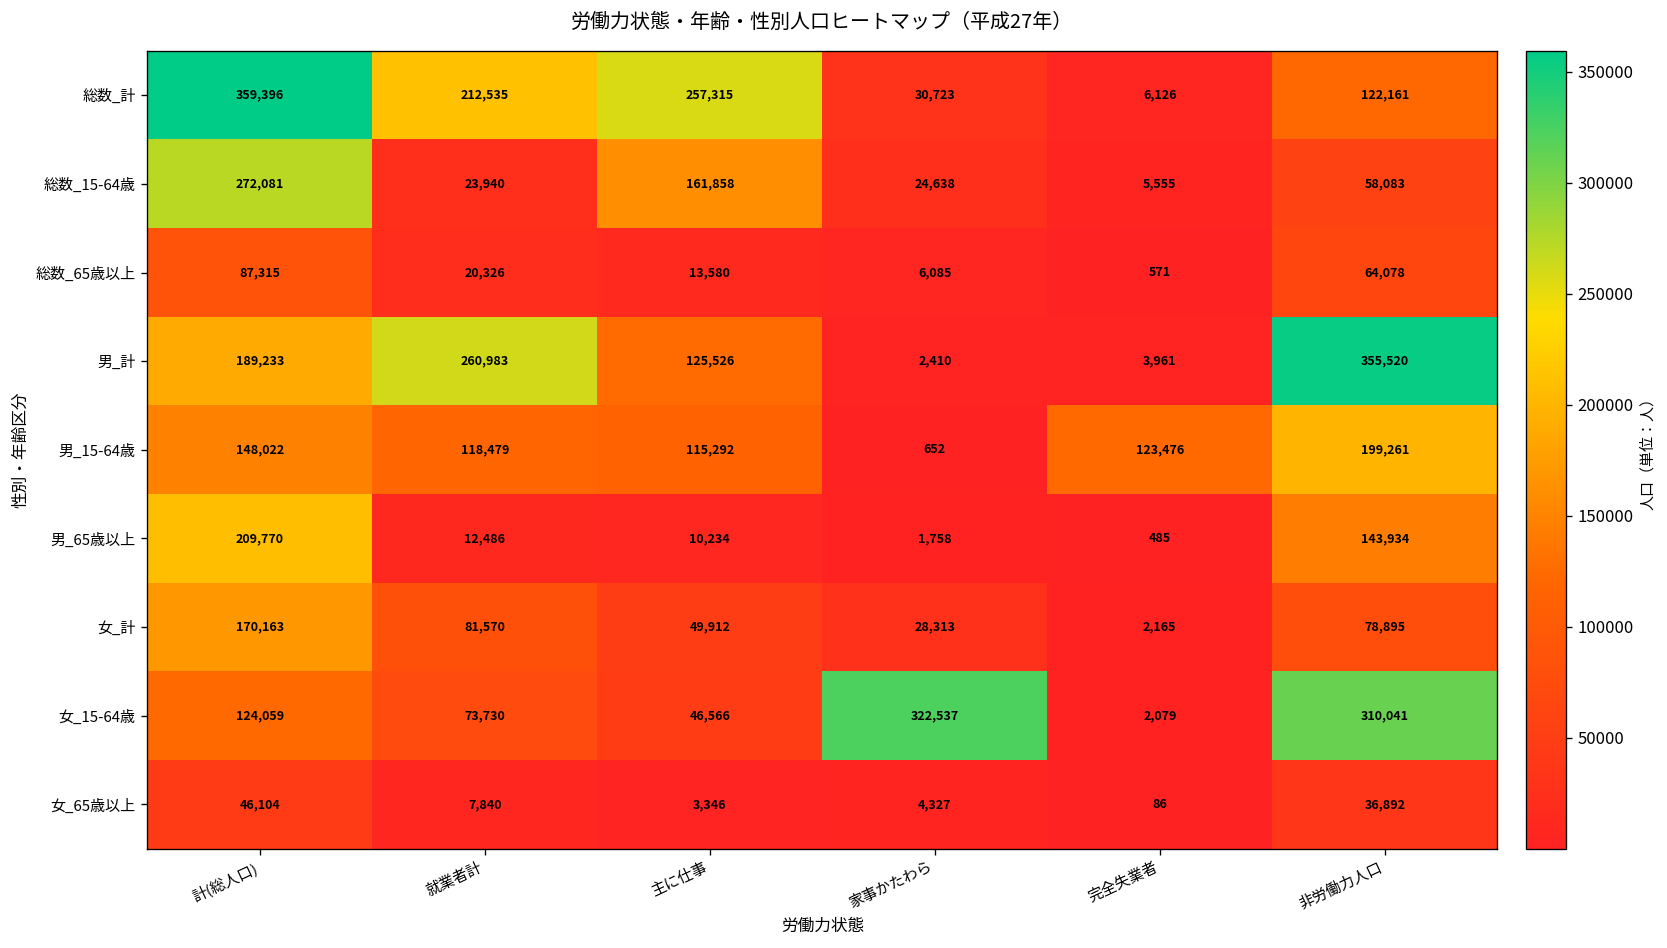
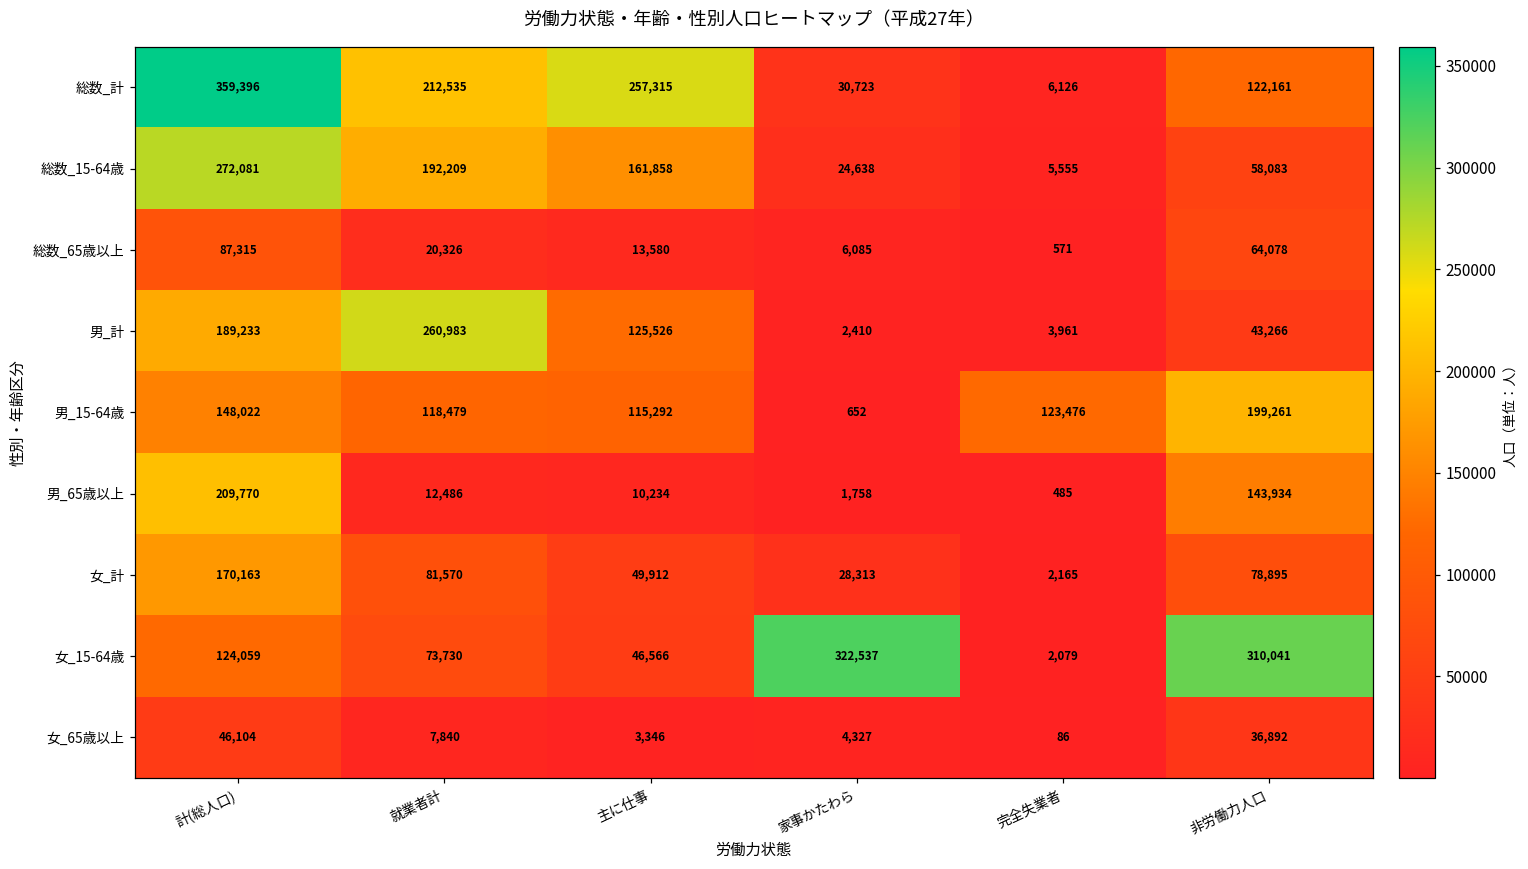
総数_15-64歳, 就業者計: 23,940 -> 192,209
男_計, 非労働力人口: 355,520 -> 43,266
